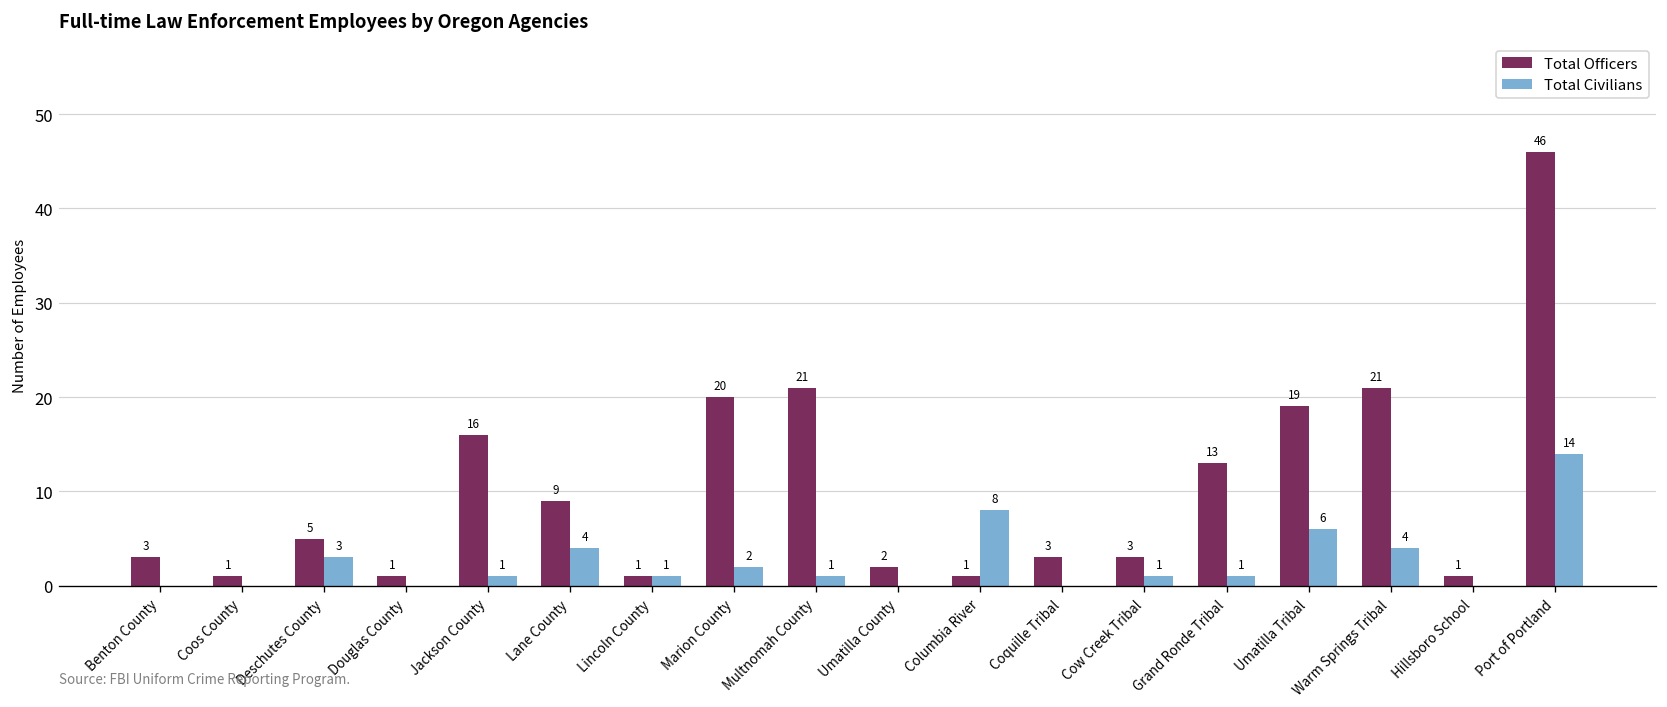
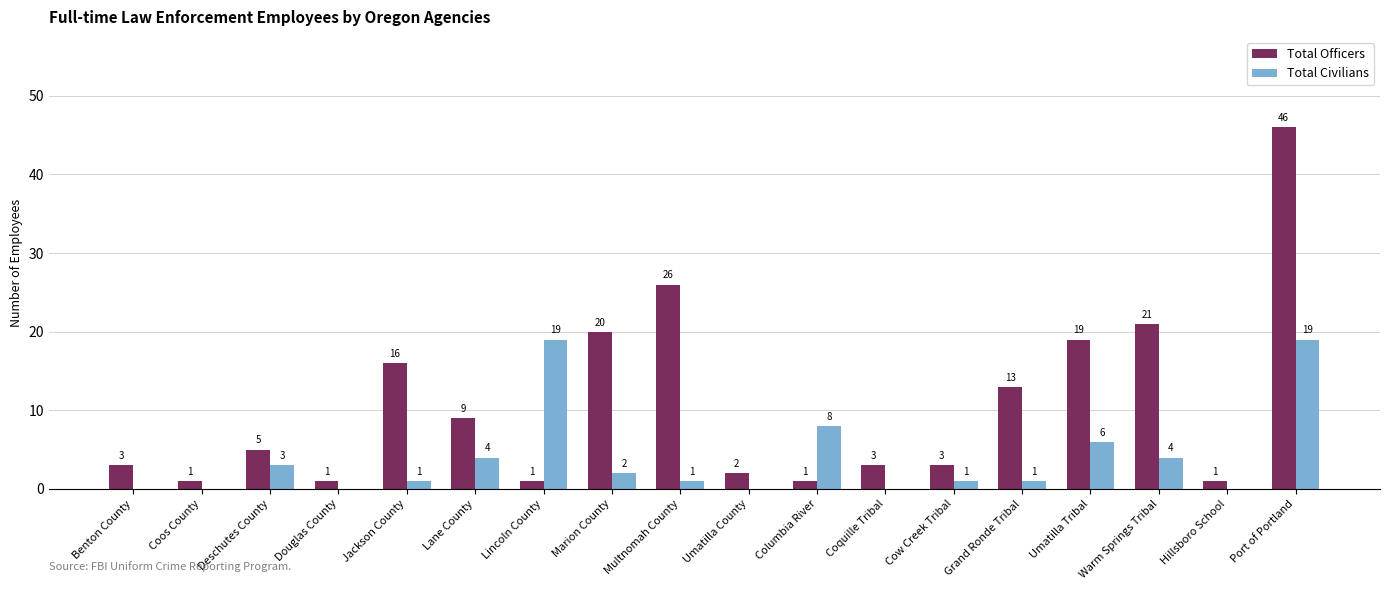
Total Civilians, Lincoln County: 1 -> 19
Total Officers, Multnomah County: 21 -> 26
Total Civilians, Port of Portland: 14 -> 19
